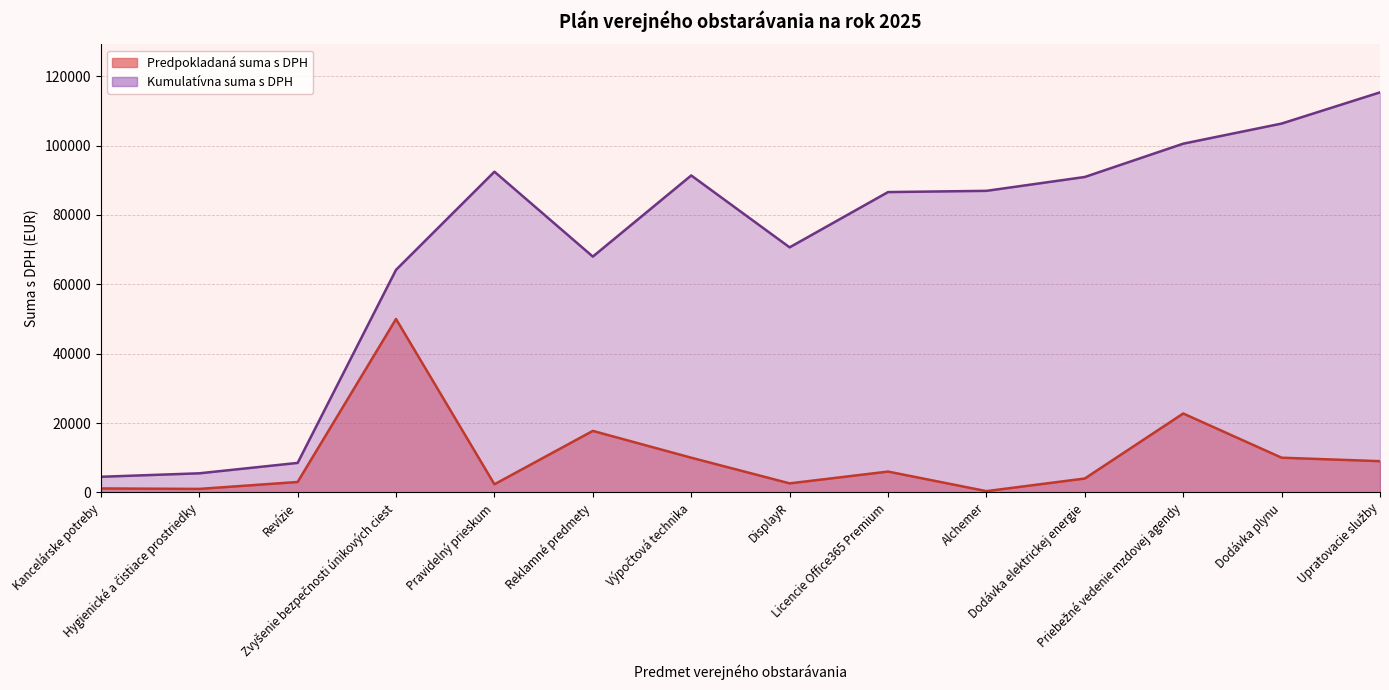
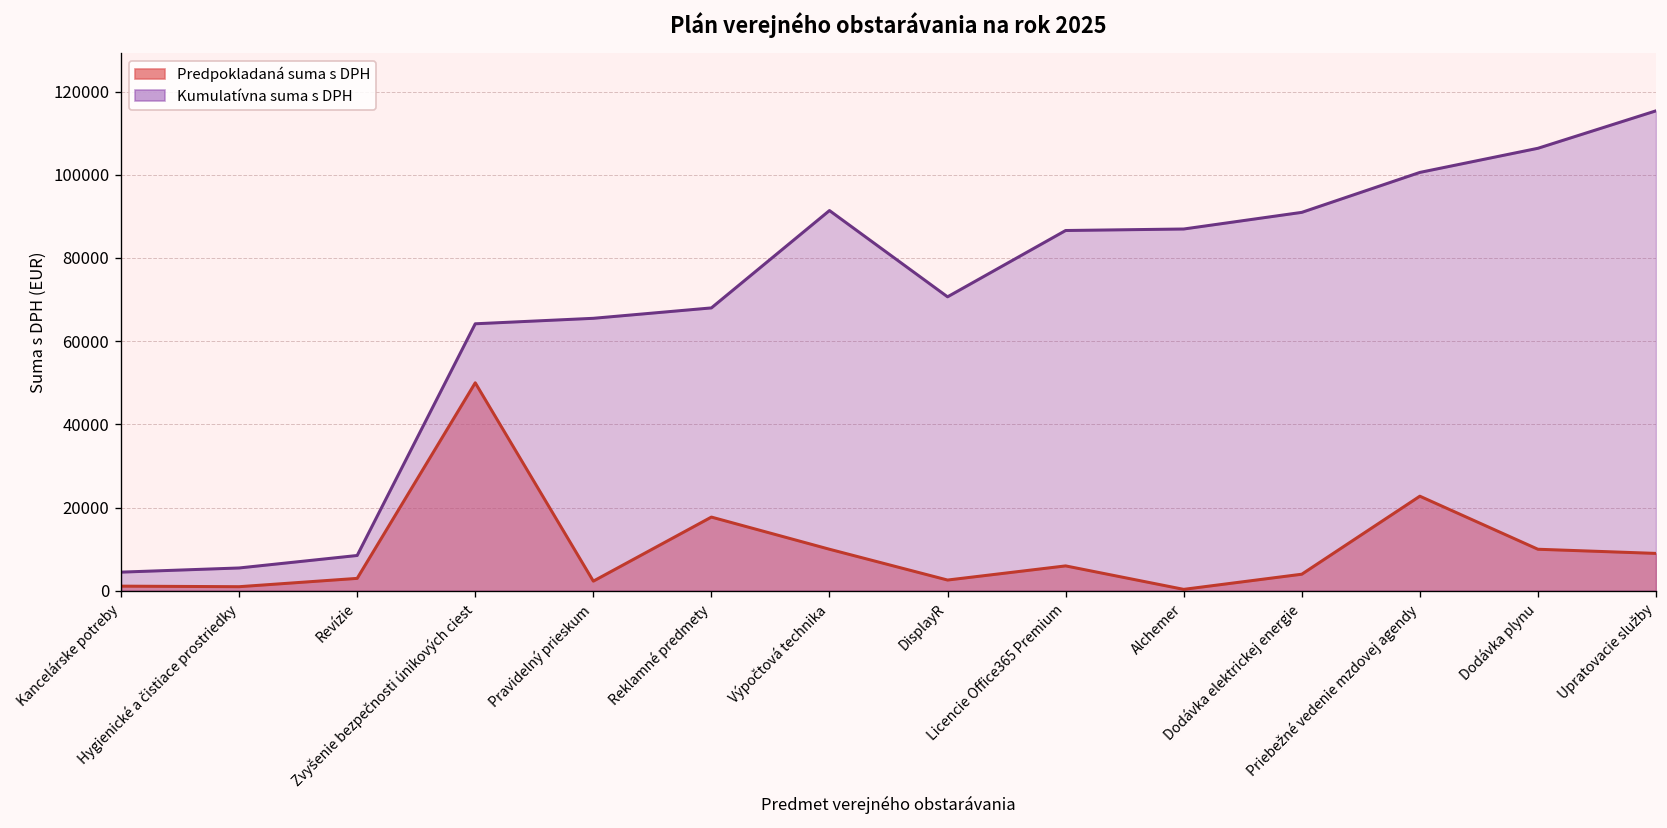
Kumulatívna suma s DPH, Pravidelný prieskum: 92000 -> 66000
